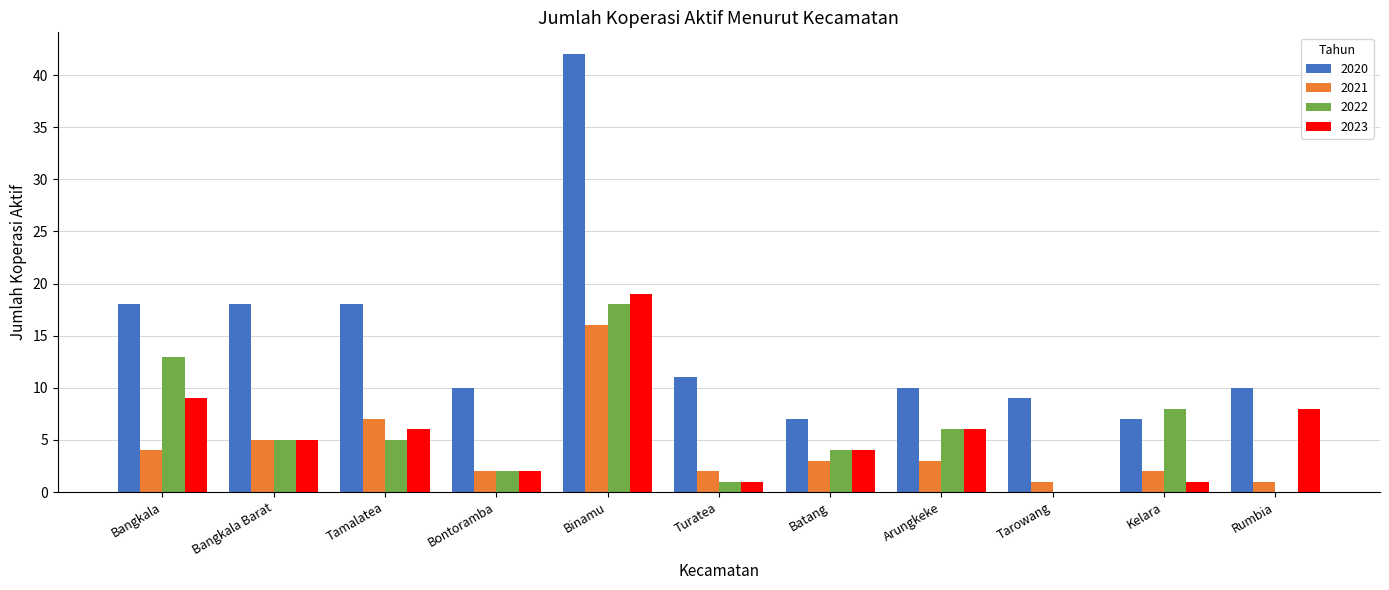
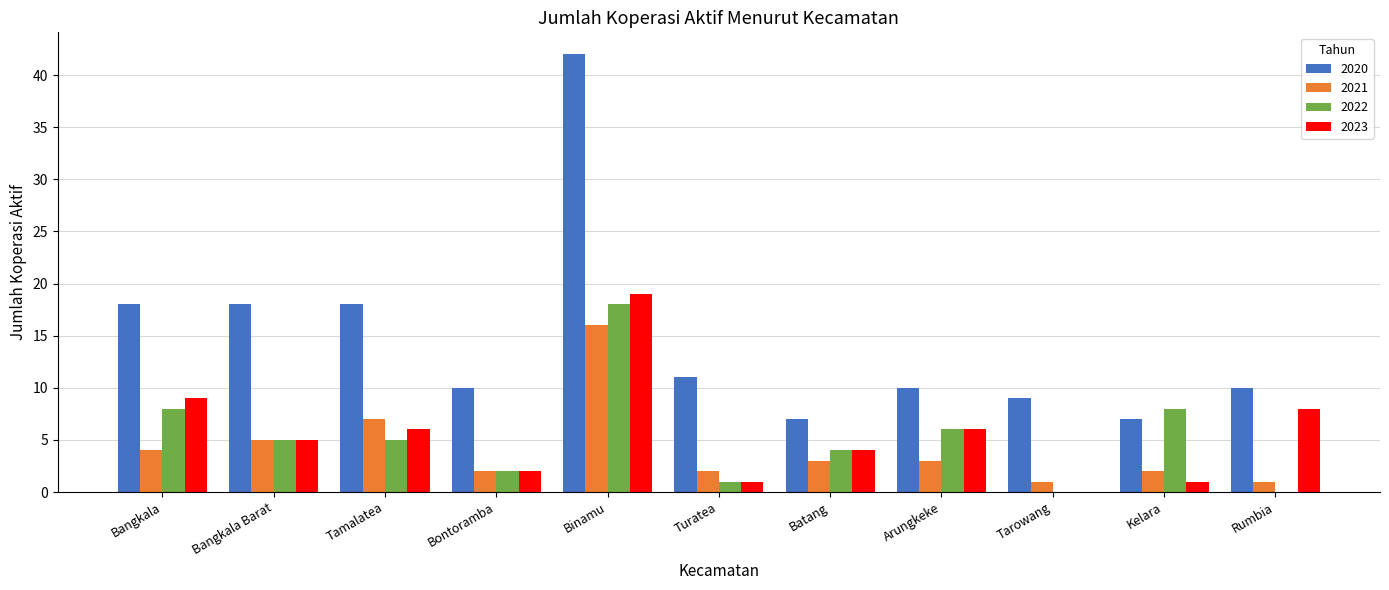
2022, Bangkala: 13 -> 8
